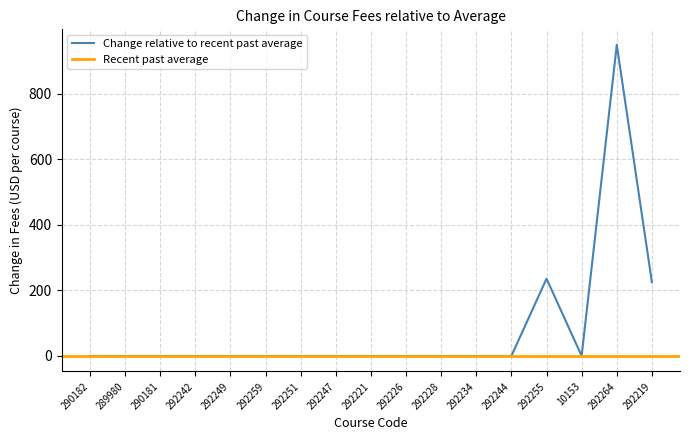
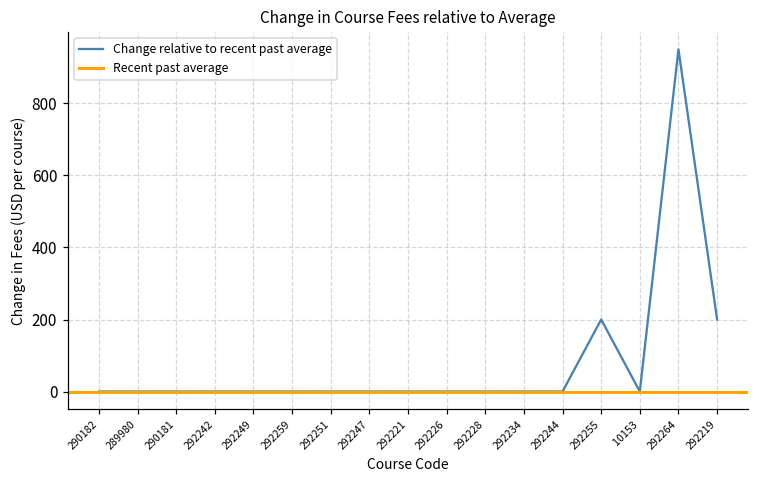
292255: 240 -> 200
292219: 230 -> 200
